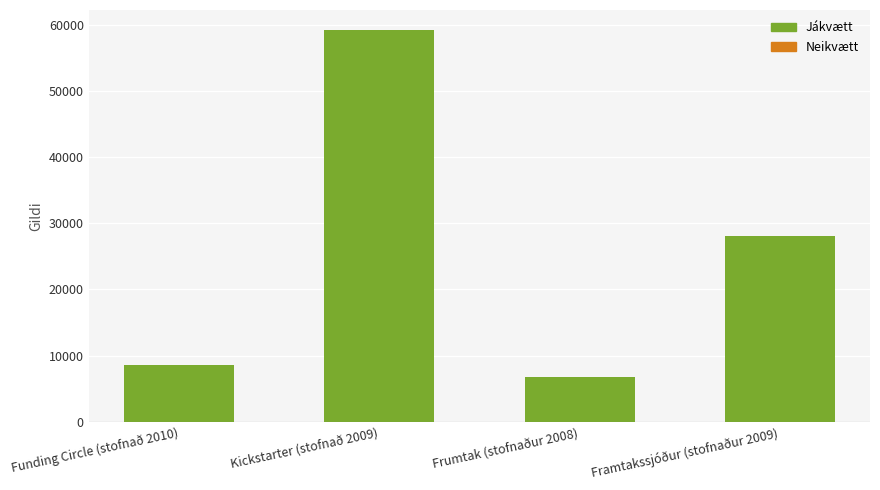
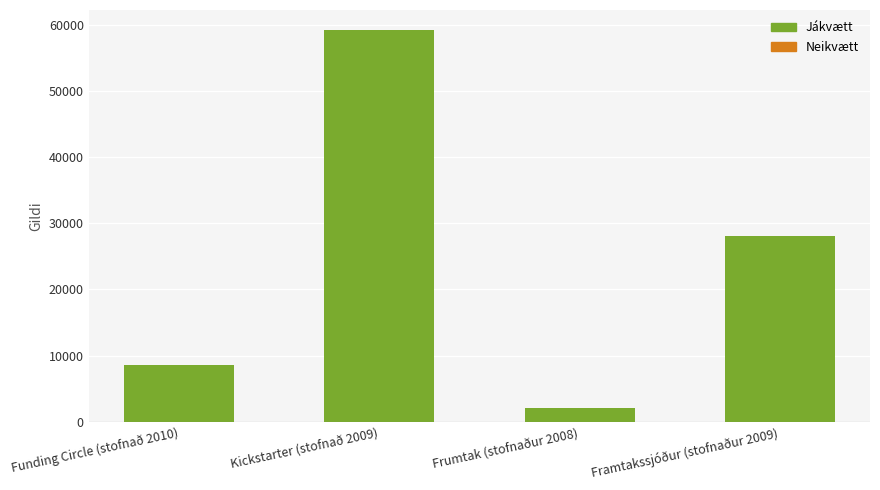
Frumtak (stofnaður 2008): 7000 -> 2000
